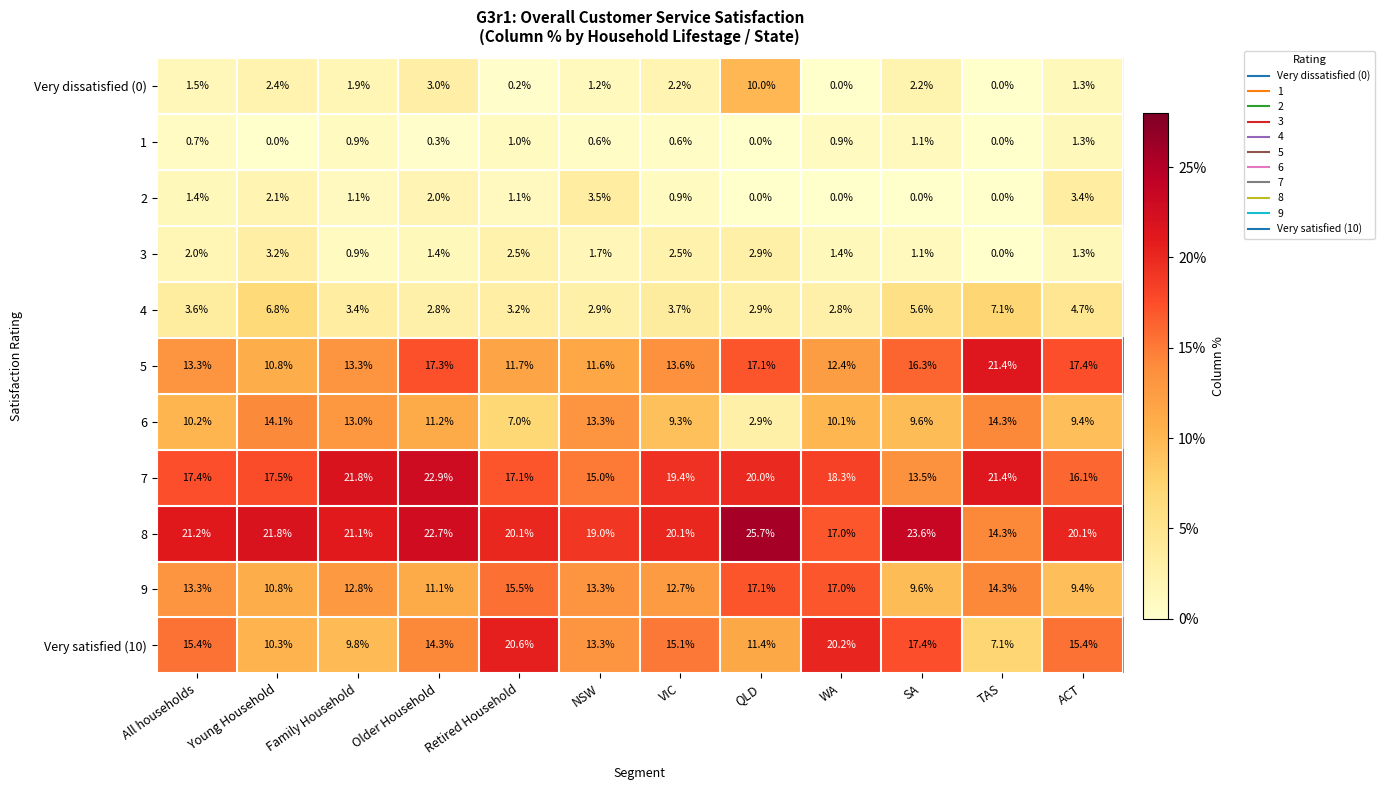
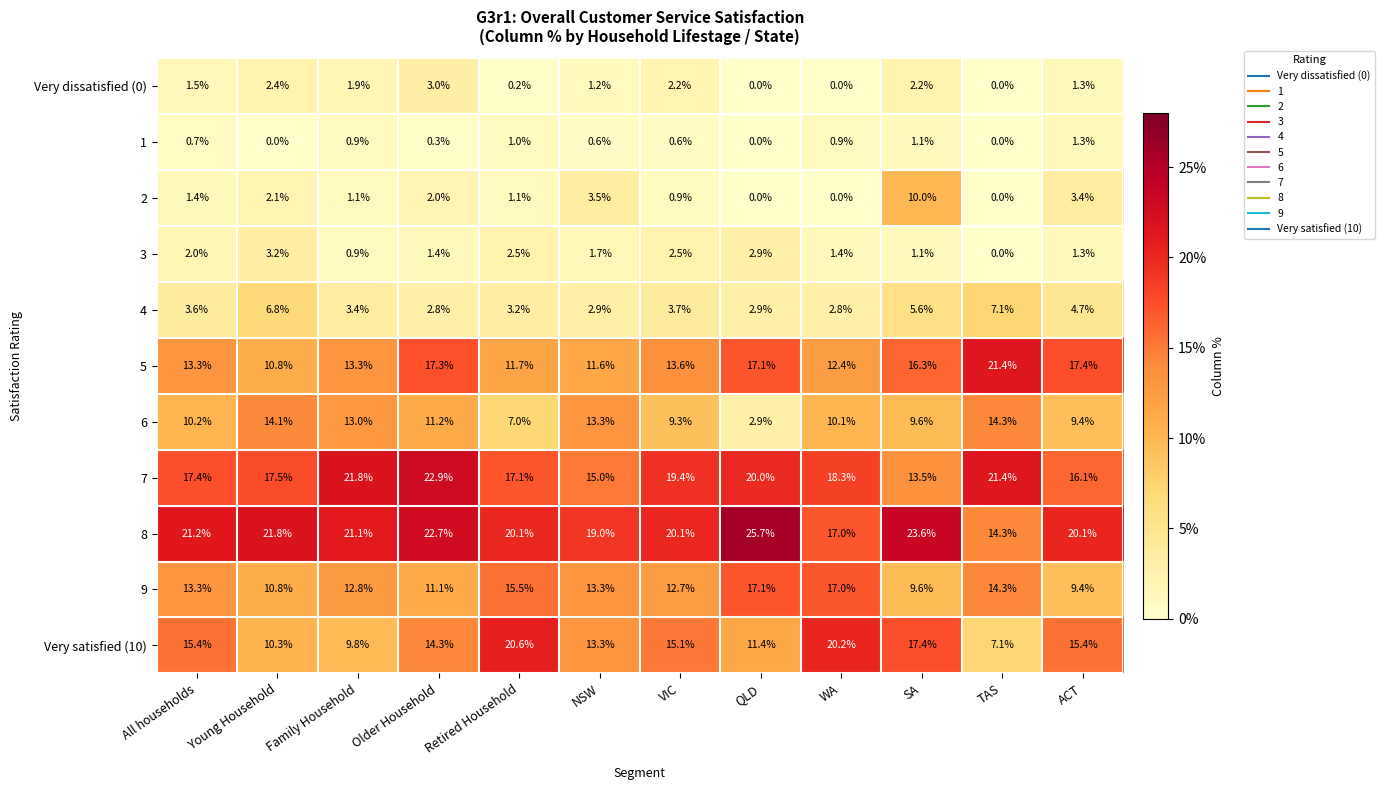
Very dissatisfied (0), QLD: 10.0% -> 0.0%
2, SA: 0.0% -> 10.0%
